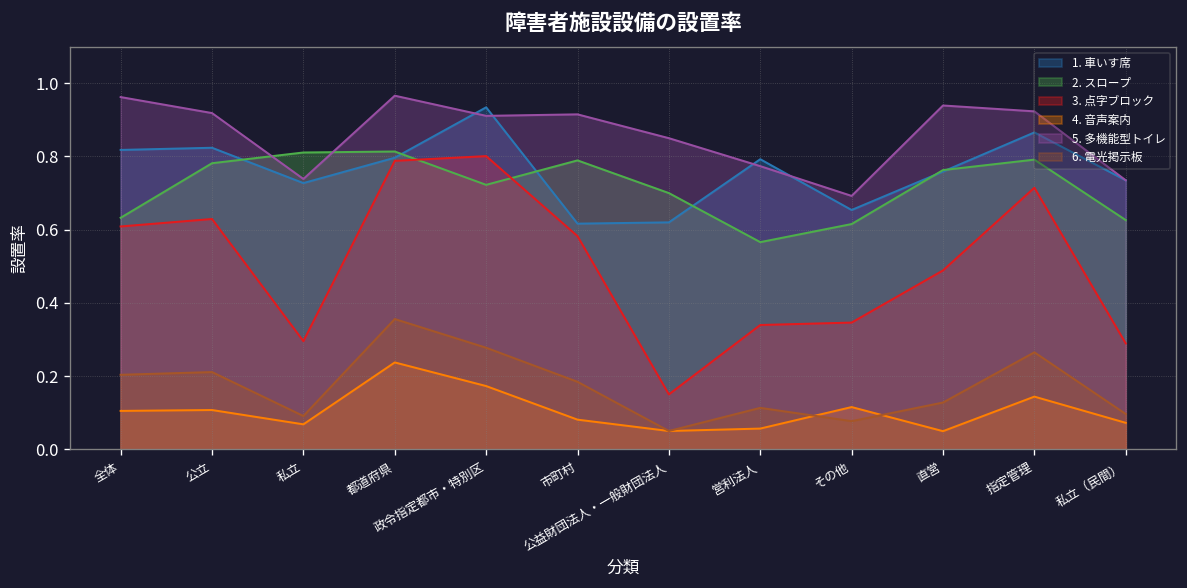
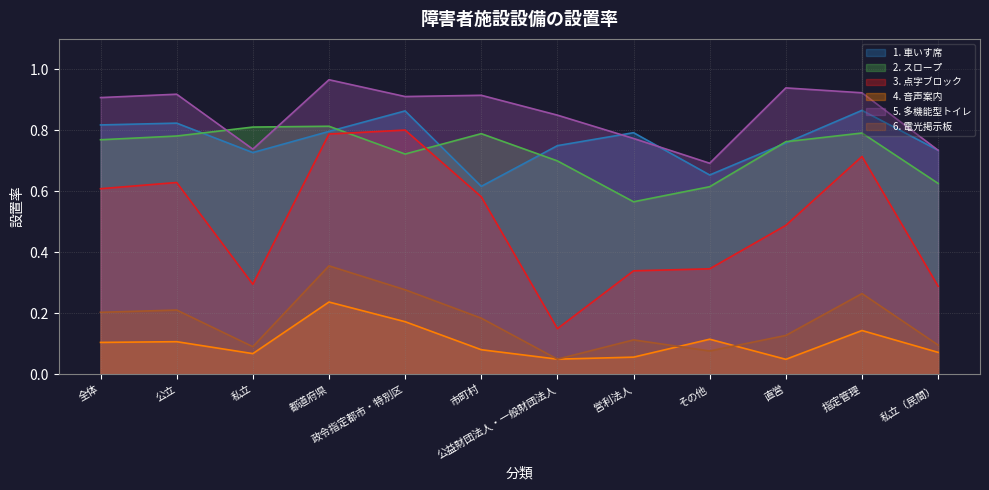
2. スロープ, 全体: 0.63 -> 0.77
5. 多機能型トイレ, 全体: 0.96 -> 0.91
1. 車いす席, 政令指定都市・特別区: 0.93 -> 0.86
1. 車いす席, 公益財団法人・一般財団法人: 0.62 -> 0.75
